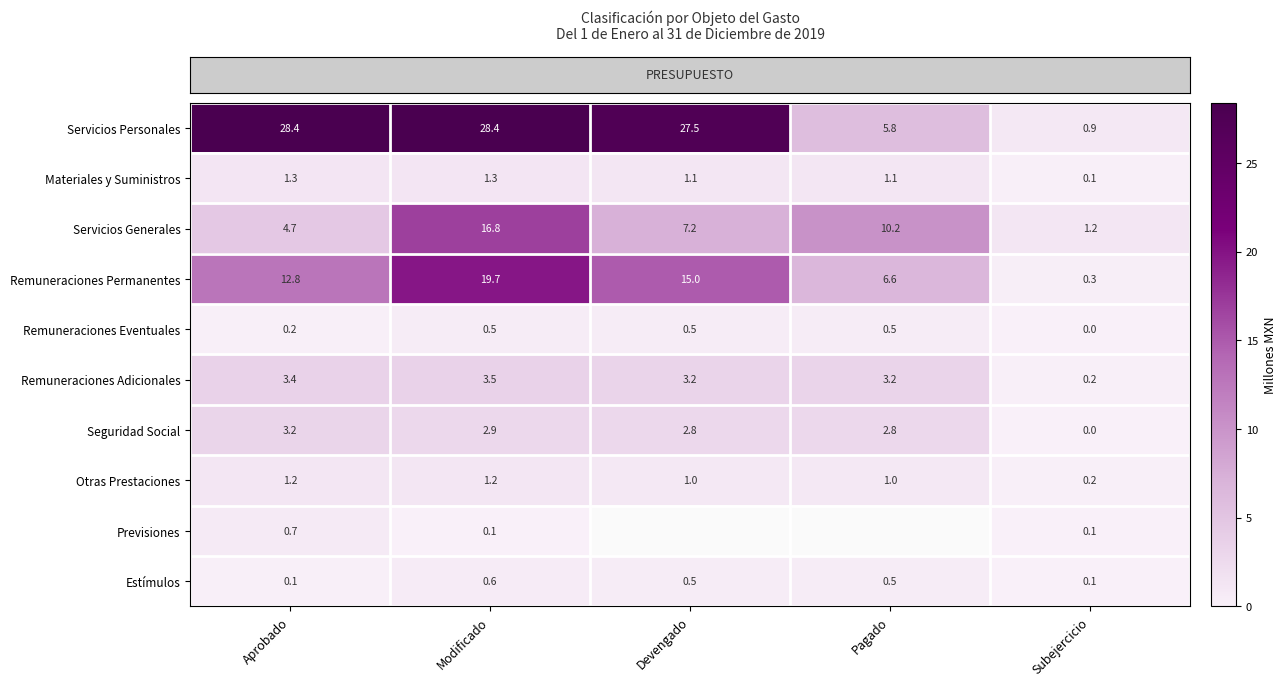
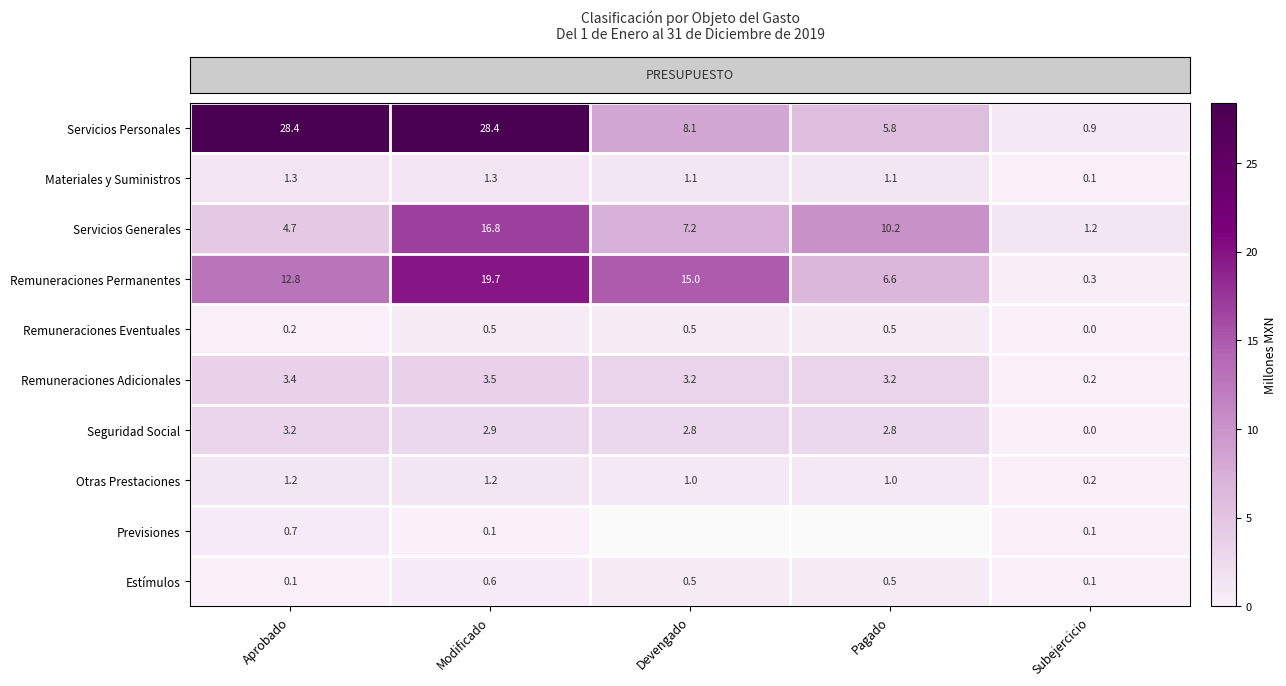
Servicios Personales, Devengado: 27.5 -> 8.1
